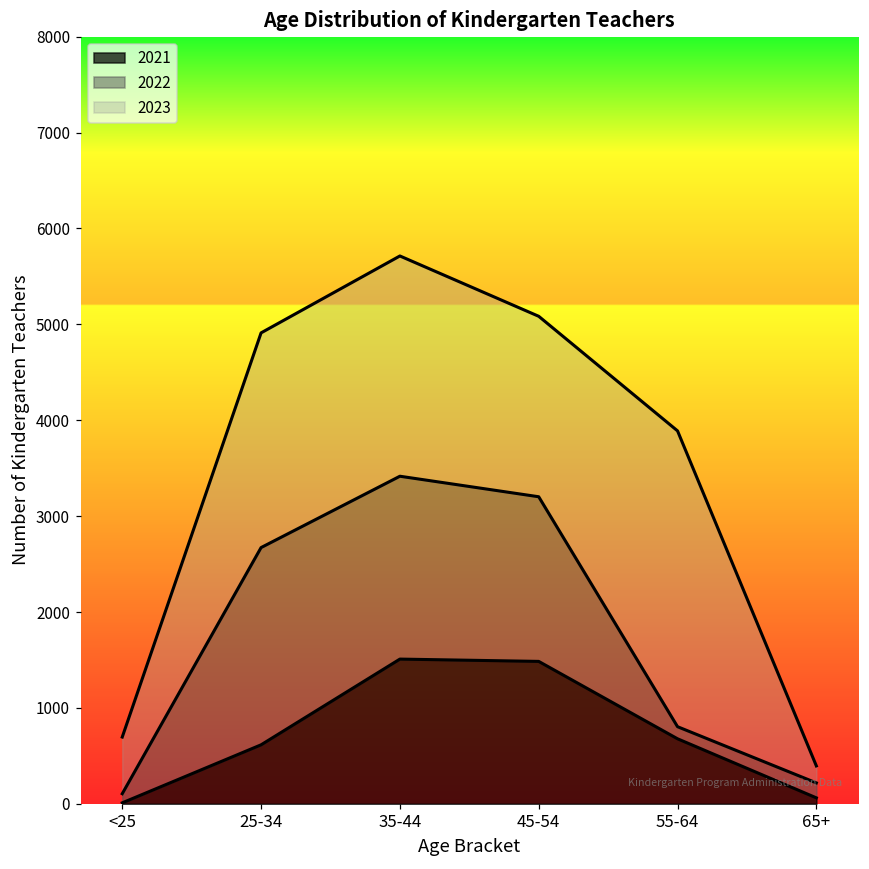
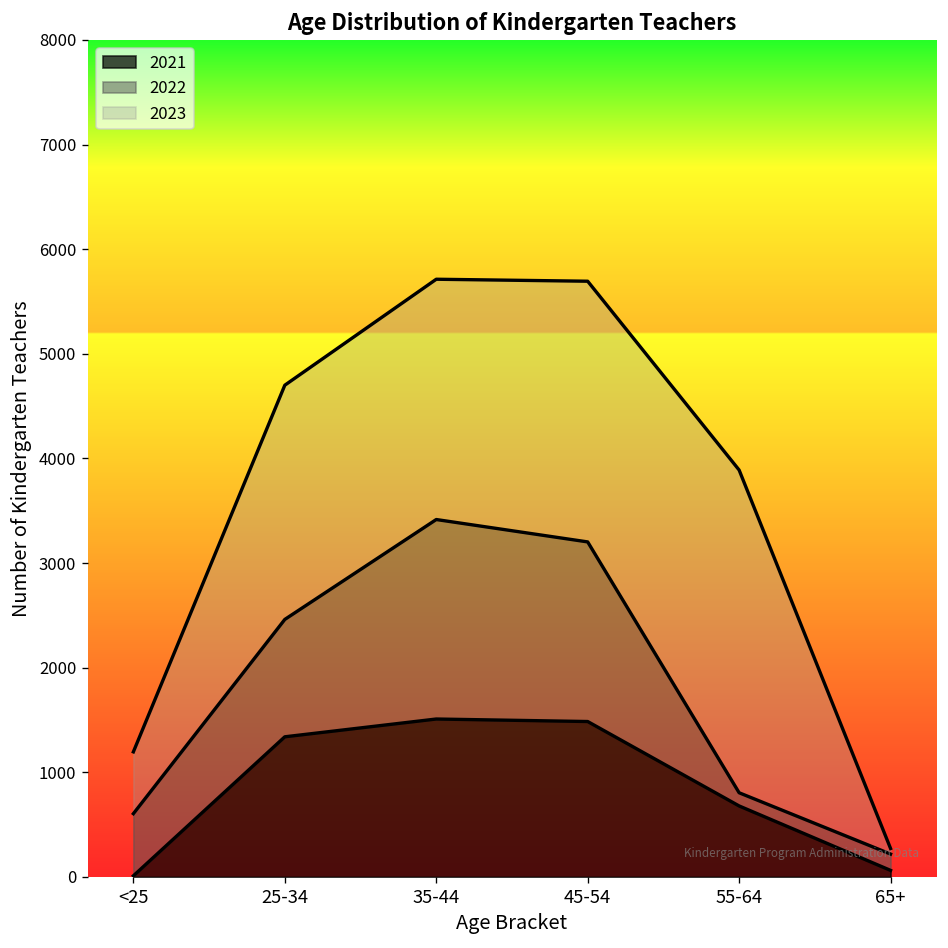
2022, <25: 100 -> 600
2021, 25-34: 600 -> 1300
2022, 25-34: 2100 -> 1100
2023, 45-54: 1900 -> 2500
2023, 65+: 200 -> 100
